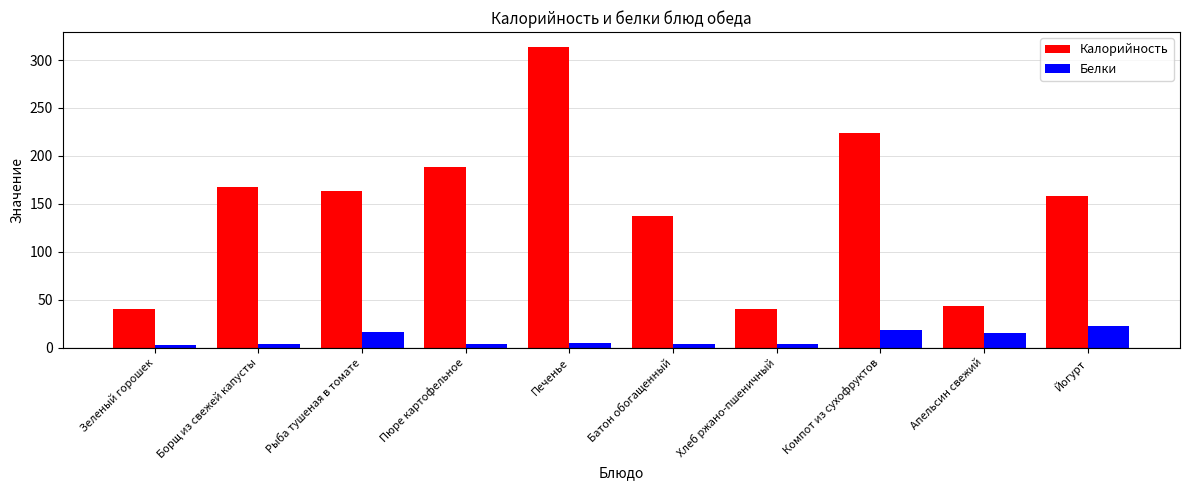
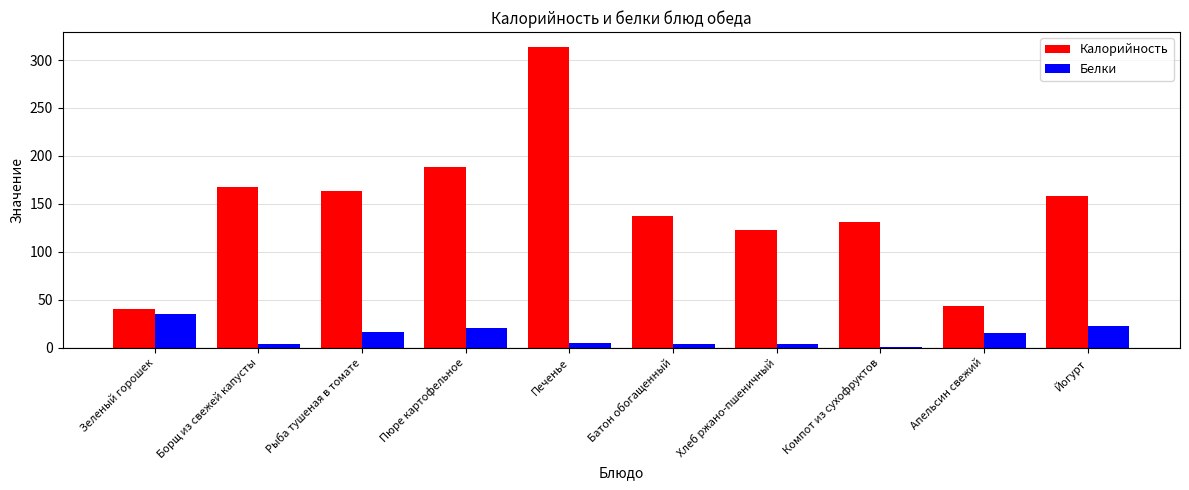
Белки, Зеленый горошек: 0 -> 30
Белки, Пюре картофельное: 0 -> 20
Калорийность, Хлеб ржано-пшеничный: 40 -> 120
Калорийность, Компот из сухофруктов: 220 -> 130
Белки, Компот из сухофруктов: 20 -> 0
